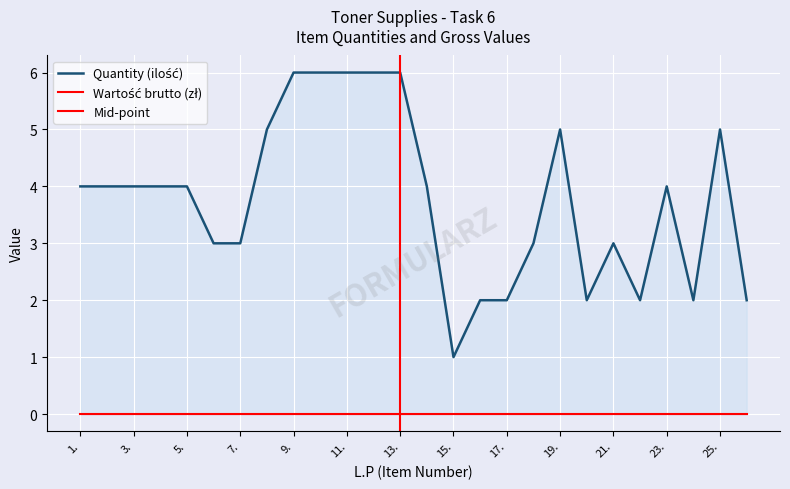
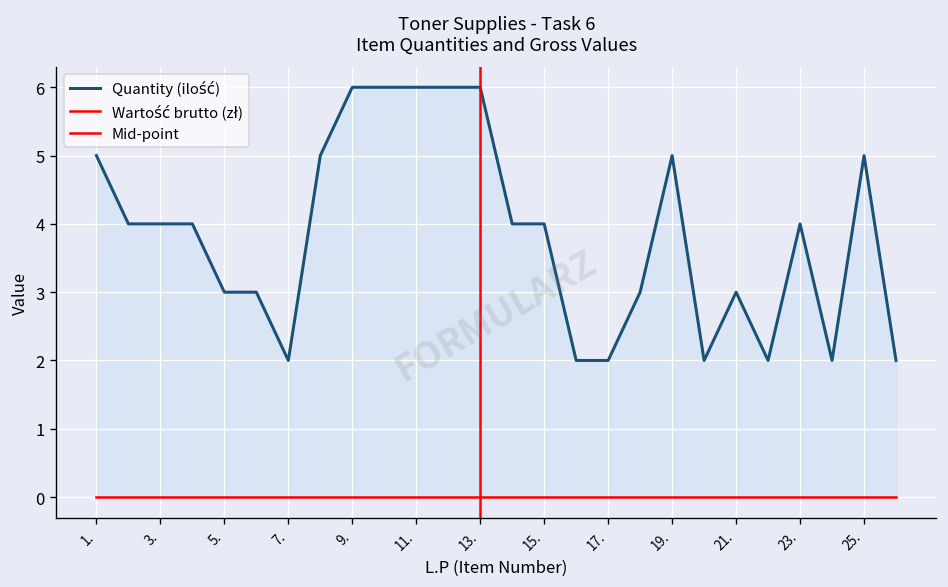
Quantity (ilość), 1.: 4 -> 5
Quantity (ilość), 5.: 4 -> 3
Quantity (ilość), 7.: 3 -> 2
Quantity (ilość), 15.: 1 -> 4
